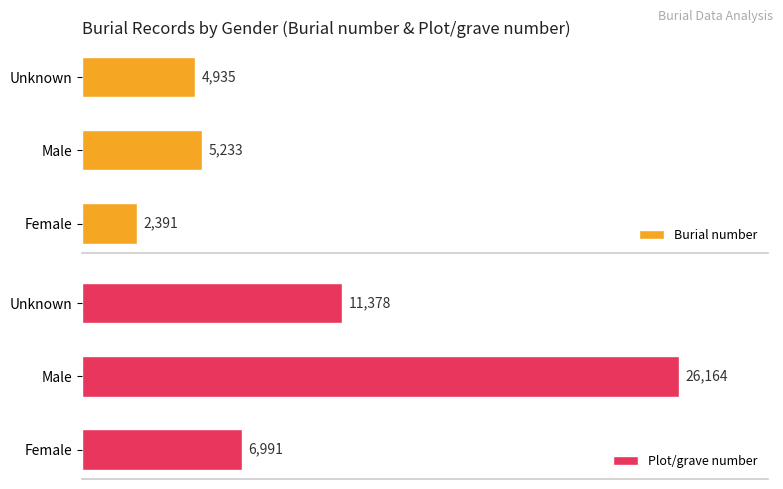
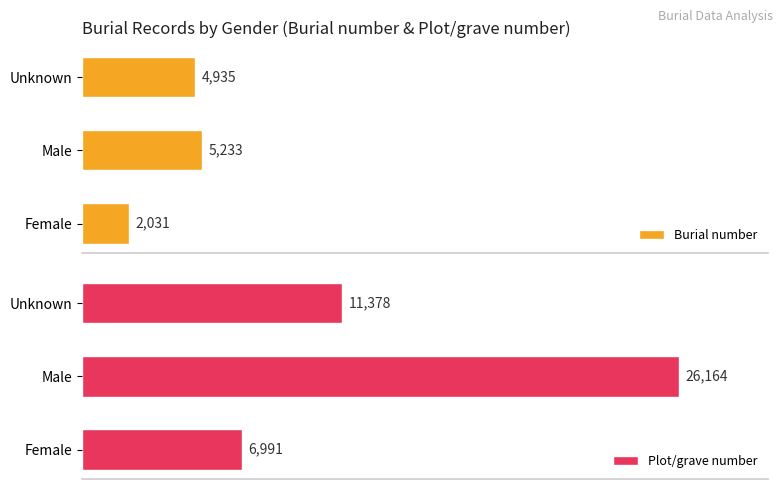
Burial Records by Gender (Burial number & Plot/grave number), Female: 2,391 -> 2,031
